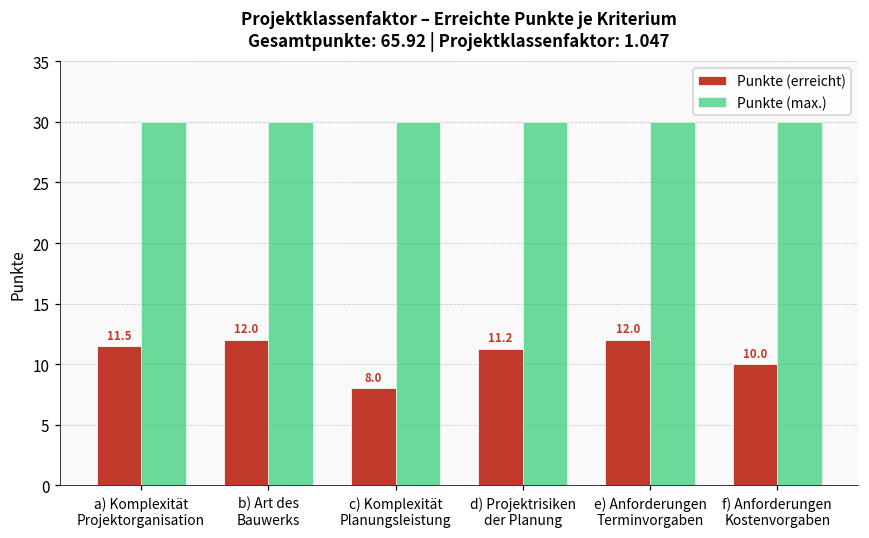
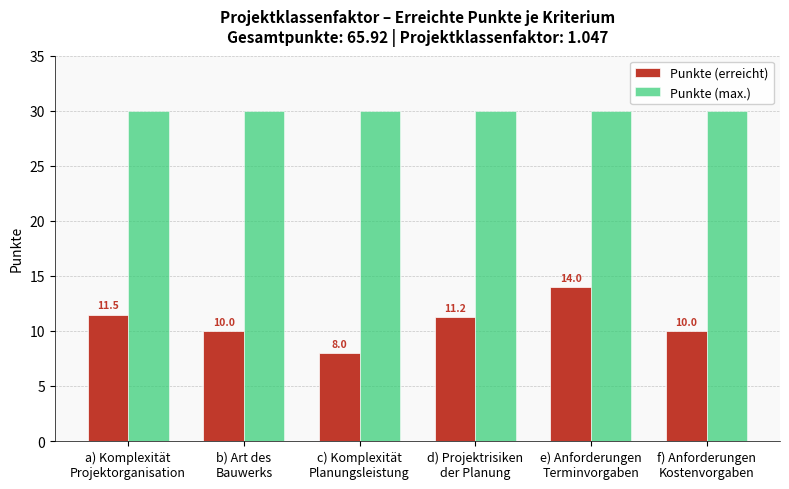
Punkte (erreicht), b) Art des Bauwerks: 12.0 -> 10.0
Punkte (erreicht), e) Anforderungen Terminvorgaben: 12.0 -> 14.0
